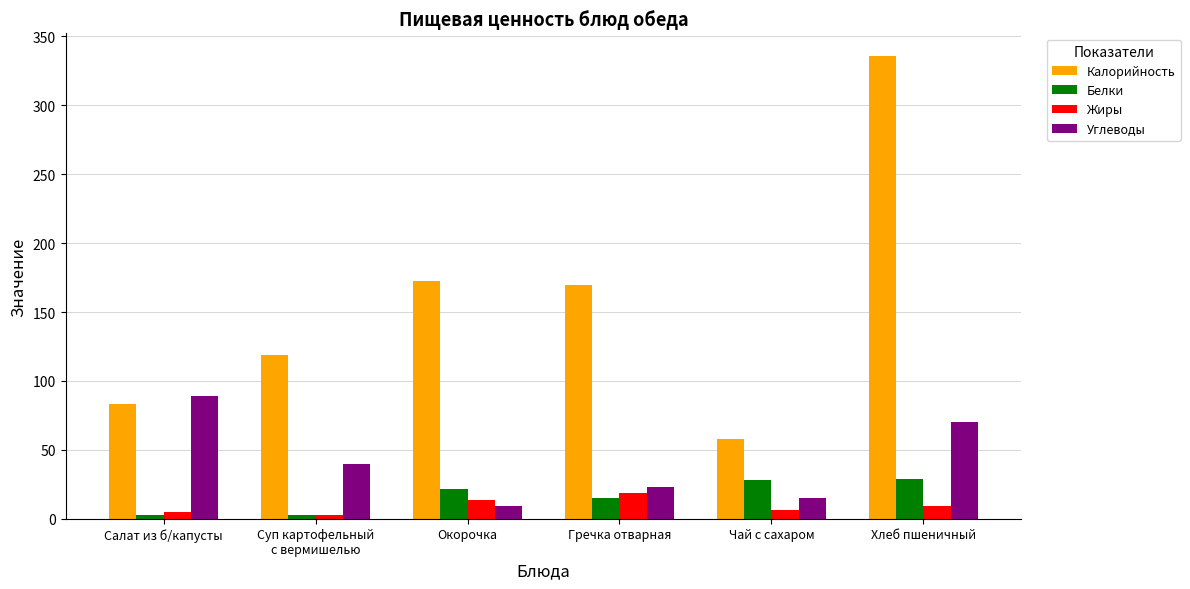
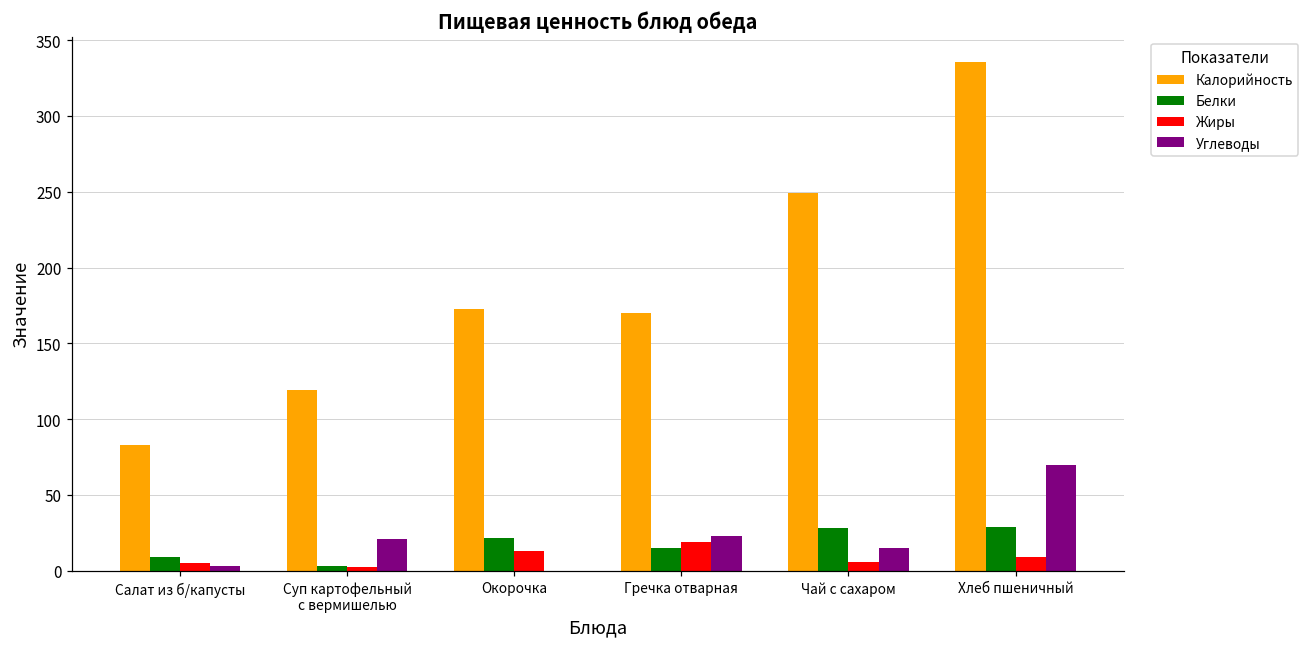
Белки, Салат из б/капусты: 3 -> 9
Углеводы, Салат из б/капусты: 89 -> 3
Углеводы, Суп картофельный с вермишелью: 40 -> 21
Углеводы, Окорочка: 9 -> 0
Калорийность, Чай с сахаром: 58 -> 249
